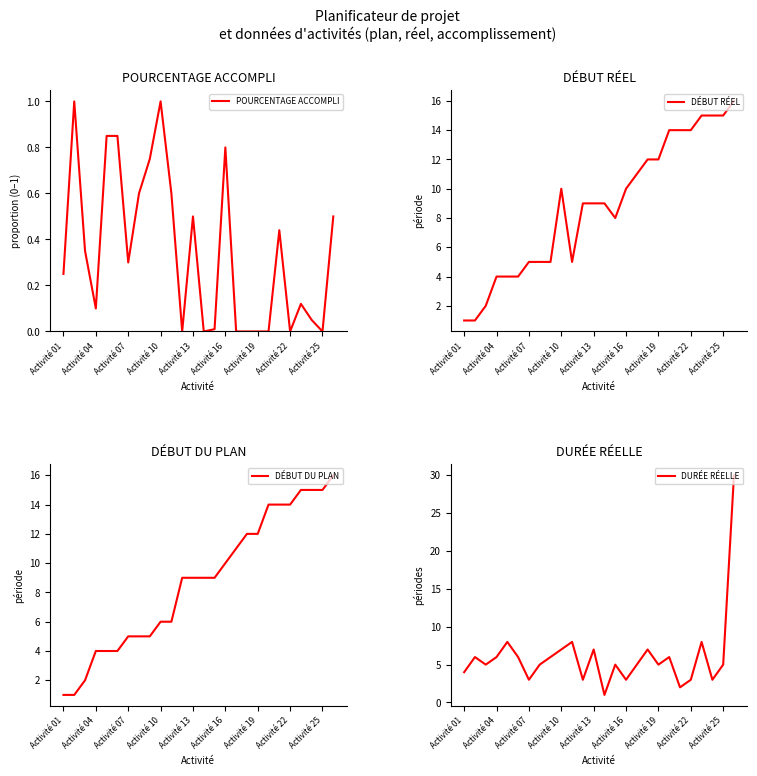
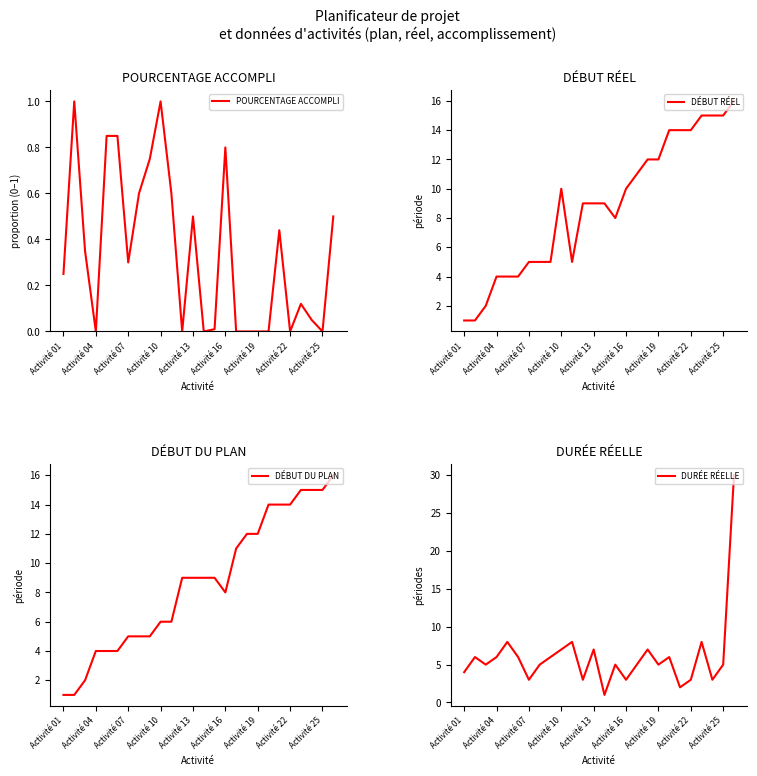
POURCENTAGE ACCOMPLI, Activité 04: 0.1 -> 0.0
DÉBUT DU PLAN, Activité 16: 10 -> 8
